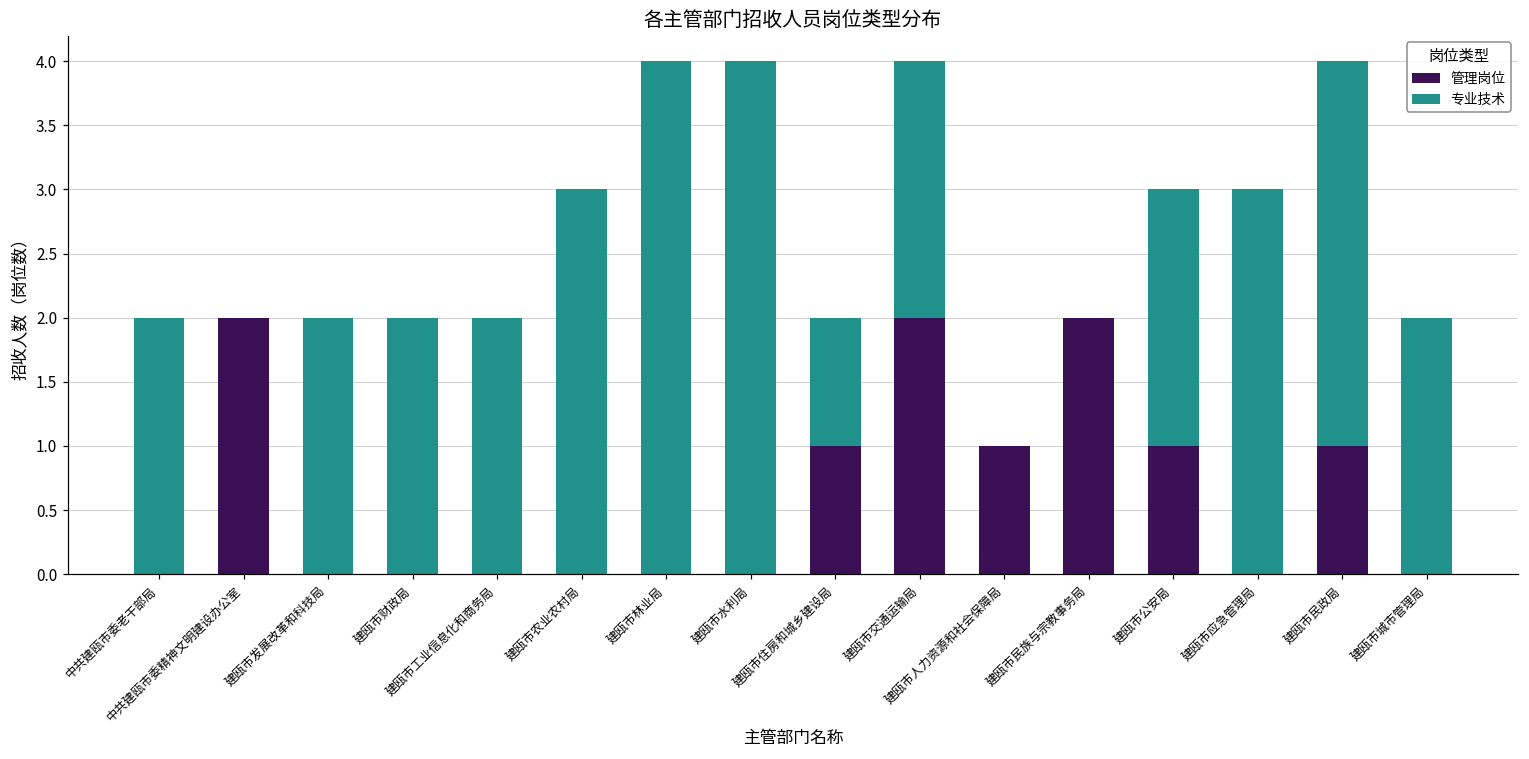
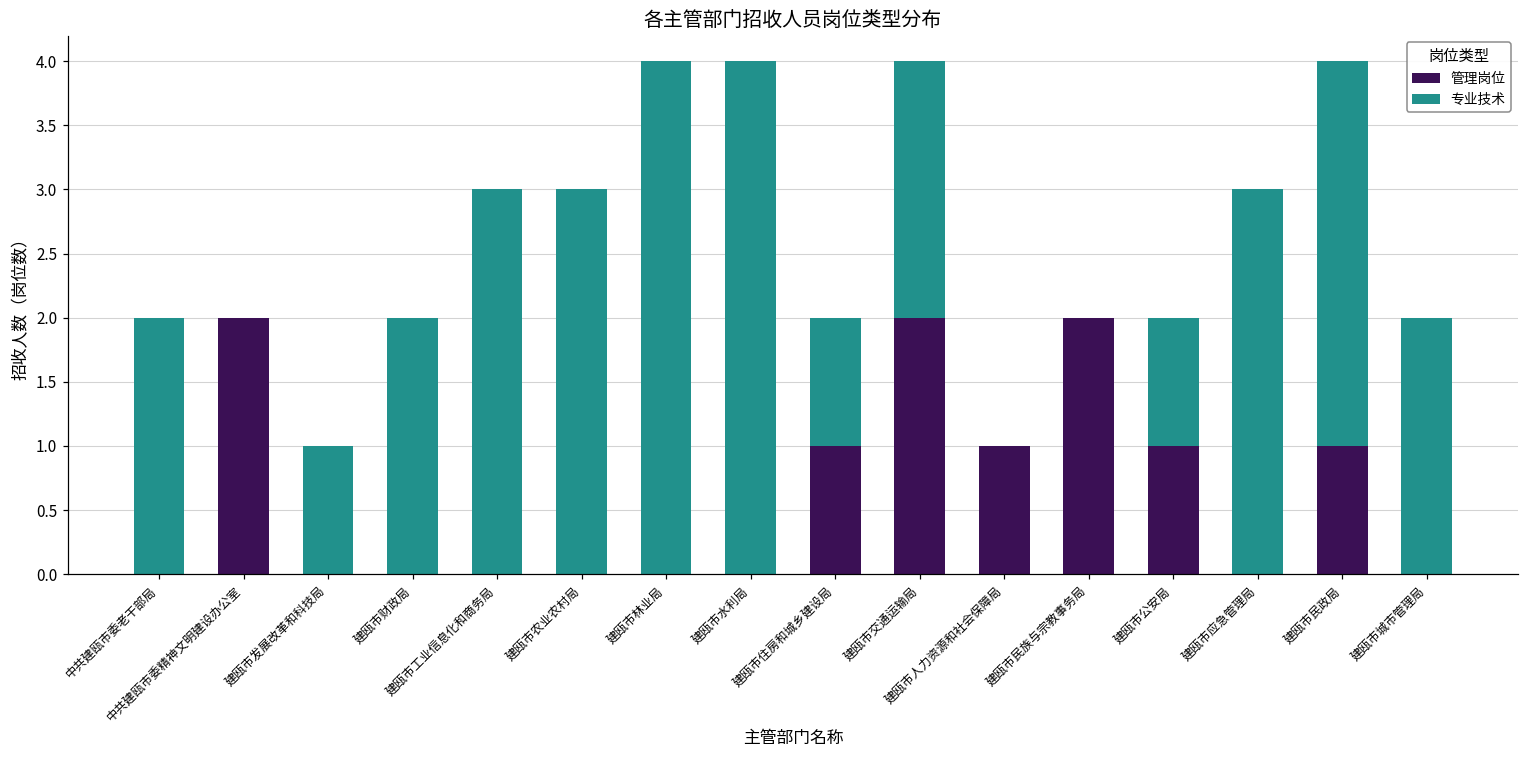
专业技术, 建瓯市发展改革和科技局: 2 -> 1
专业技术, 建瓯市工业信息化和商务局: 2 -> 3
专业技术, 建瓯市公安局: 2 -> 1
